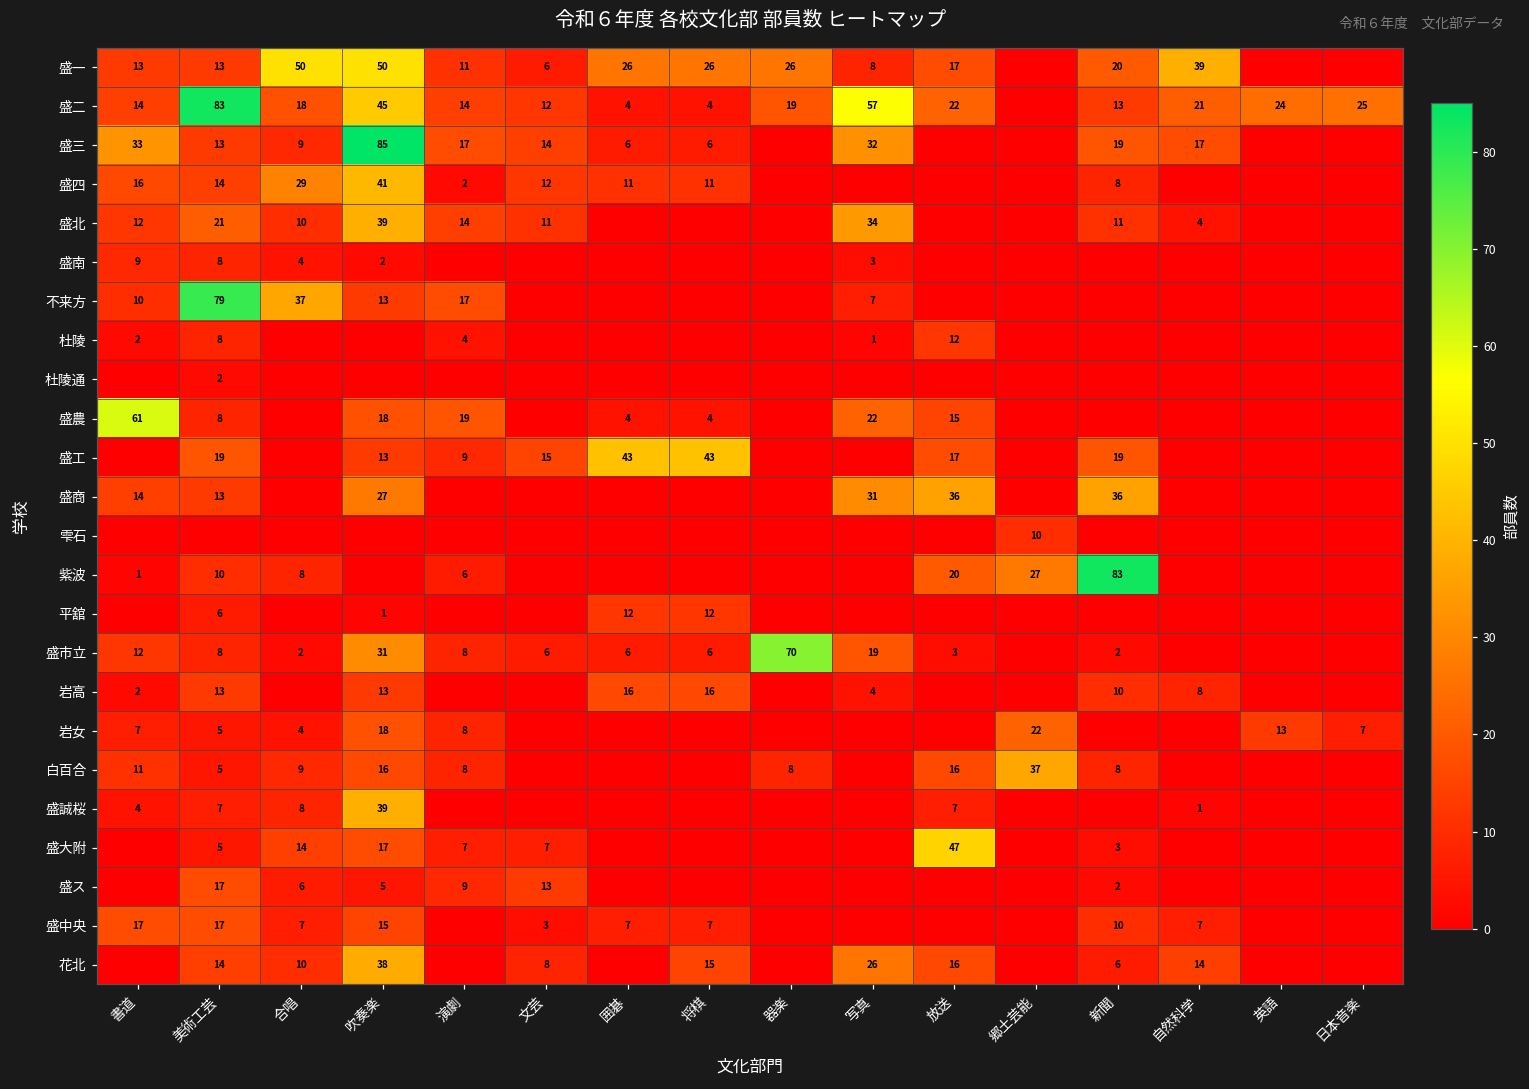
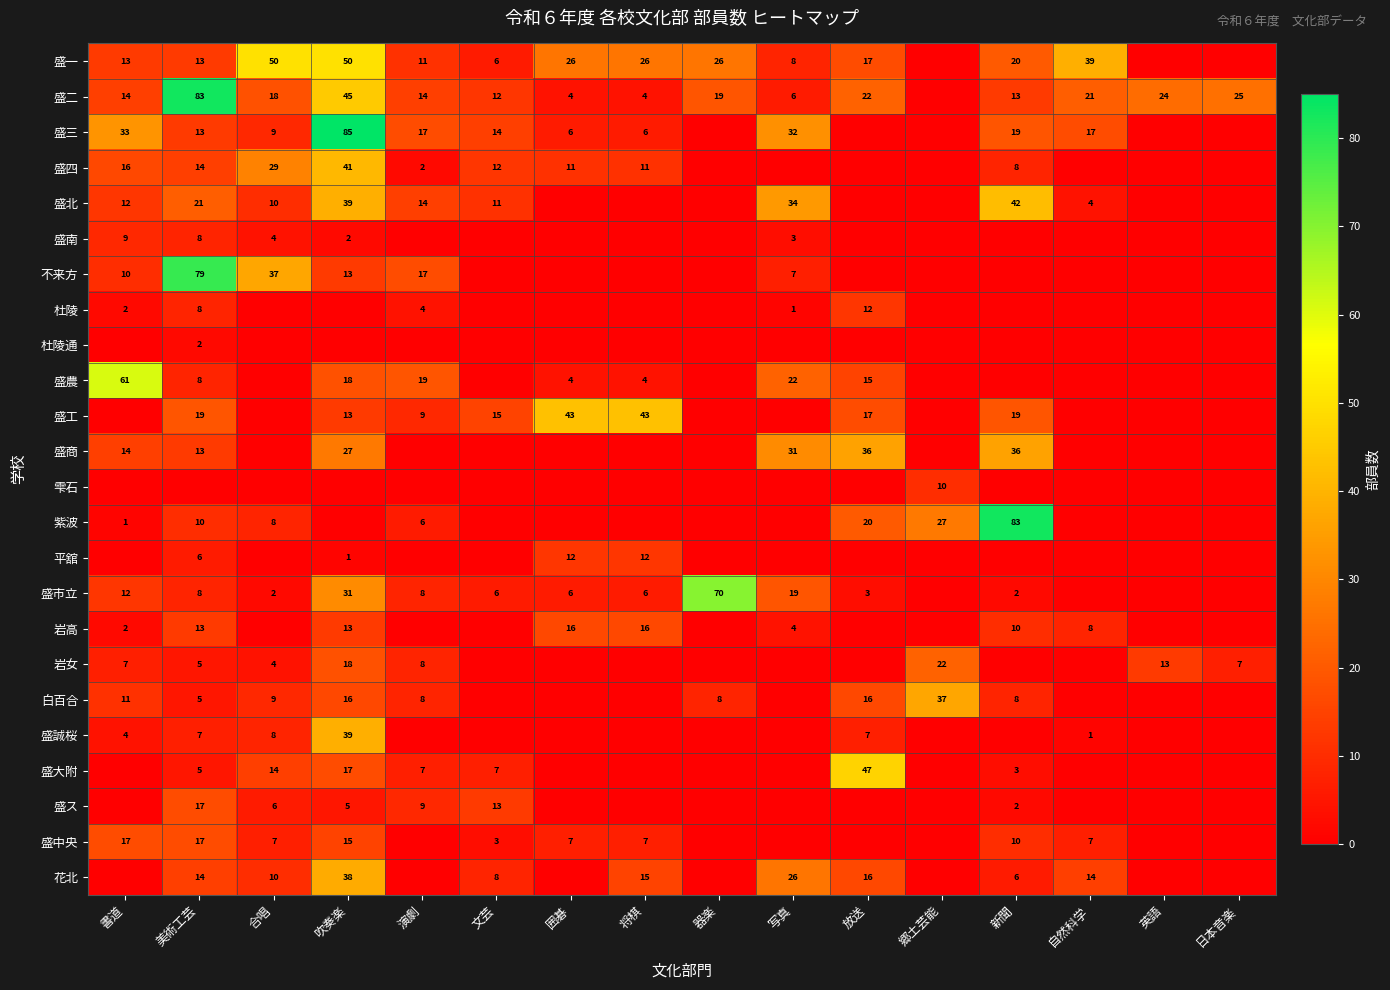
盛二, 写真: 57 -> 6
盛北, 新聞: 11 -> 42
